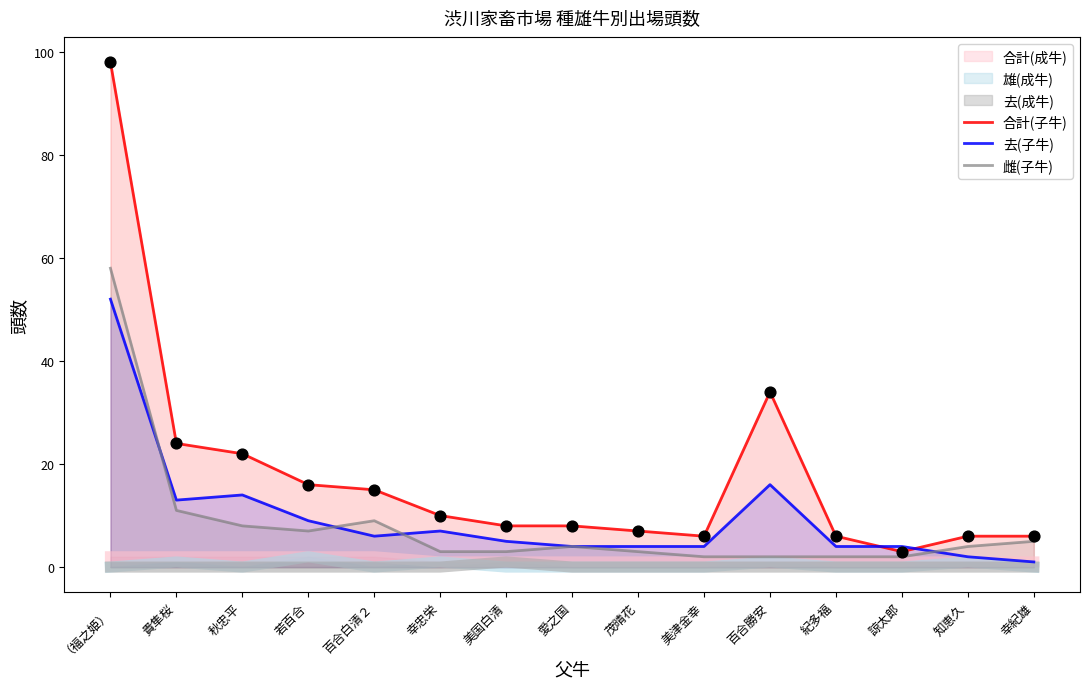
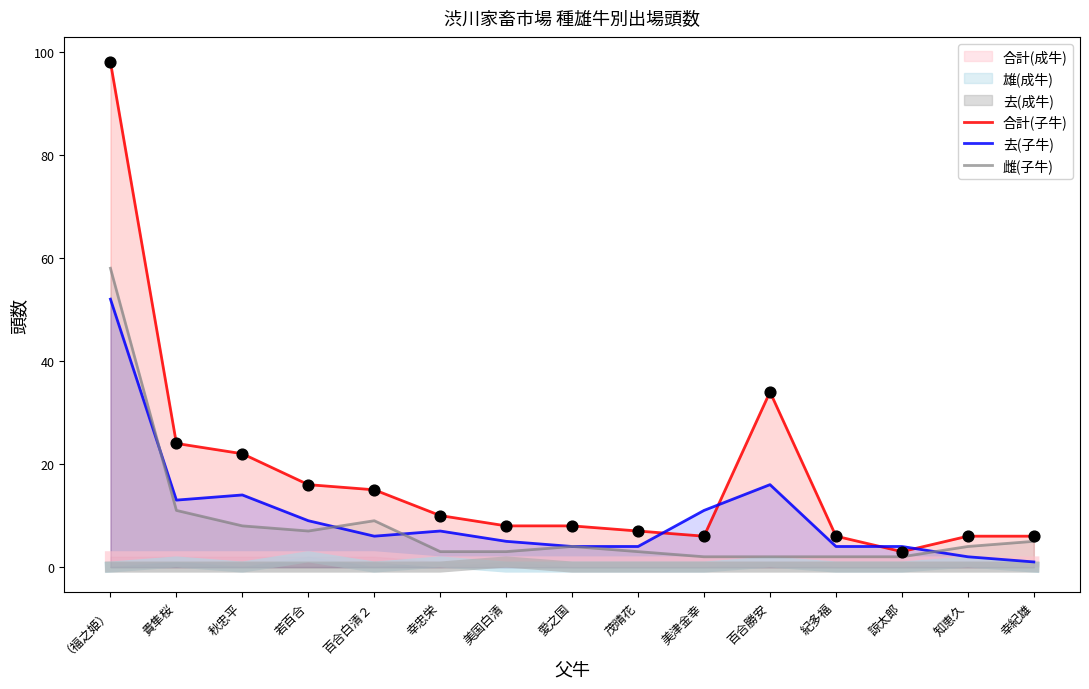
去(子牛), 美津金幸: 4 -> 11
